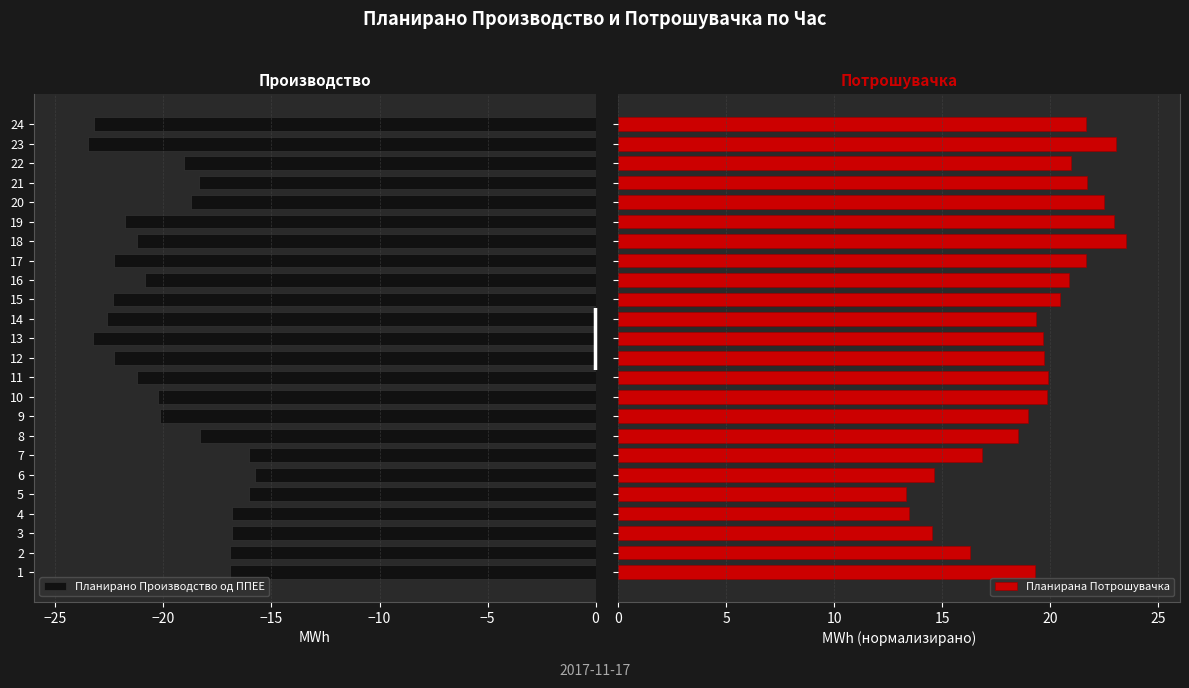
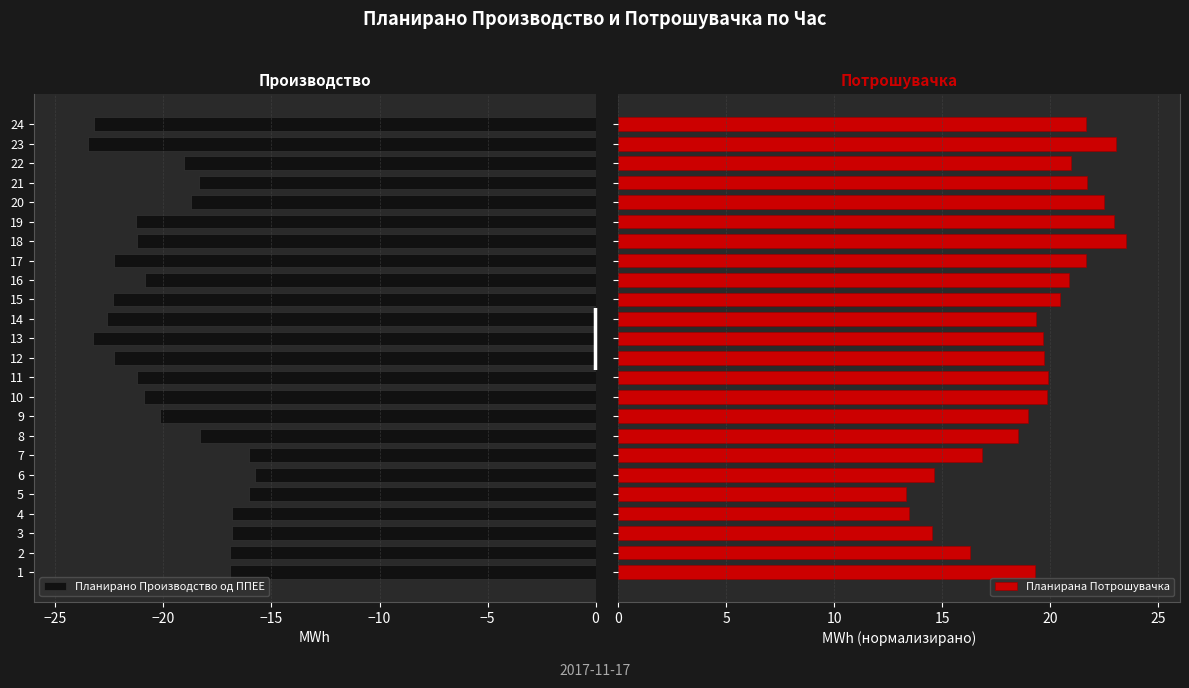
Производство, 19: -21.8 -> -21.3
Производство, 10: -20.2 -> -20.9
